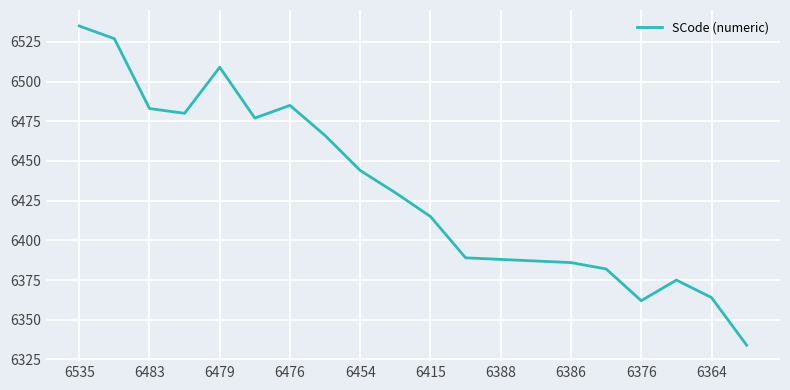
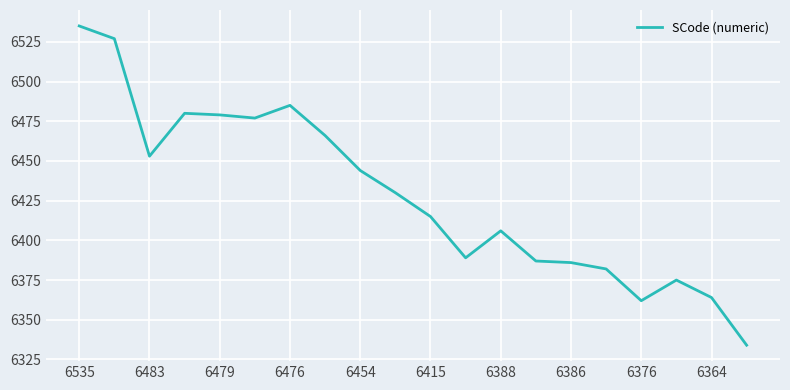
6483: 6483 -> 6453
6479: 6509 -> 6479
6388: 6388 -> 6406
